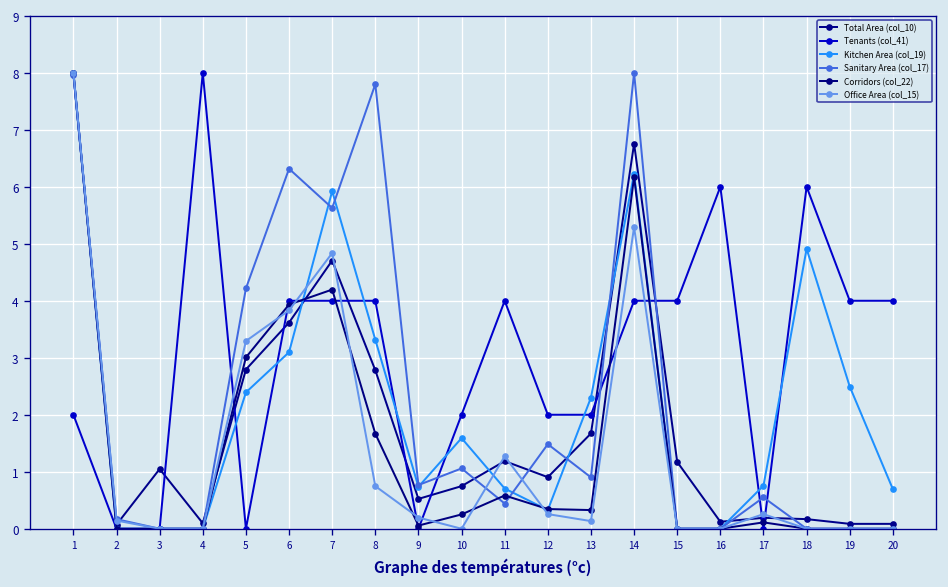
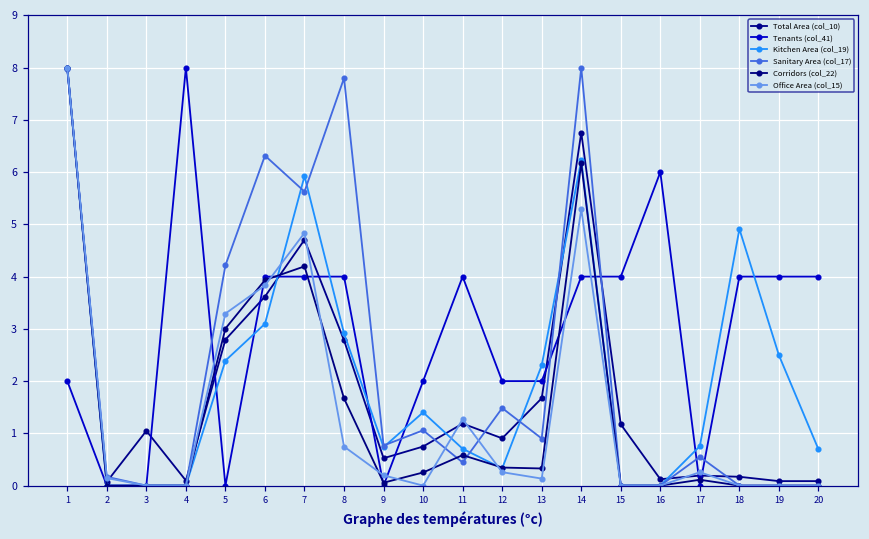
Kitchen Area (col_19), 8: 3.3 -> 2.9
Kitchen Area (col_19), 10: 1.6 -> 1.4
Tenants (col_41), 18: 6.0 -> 4.0
